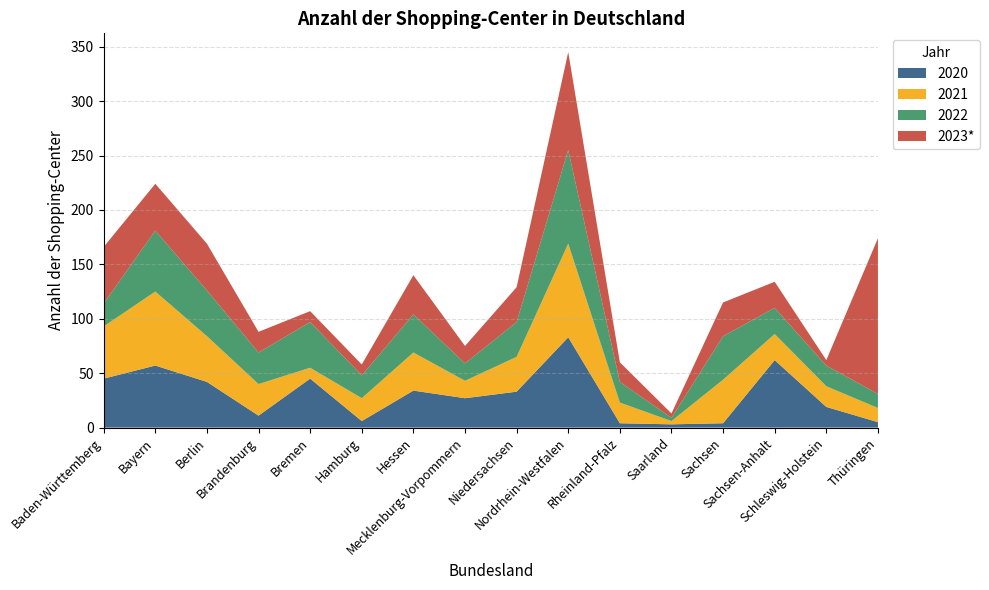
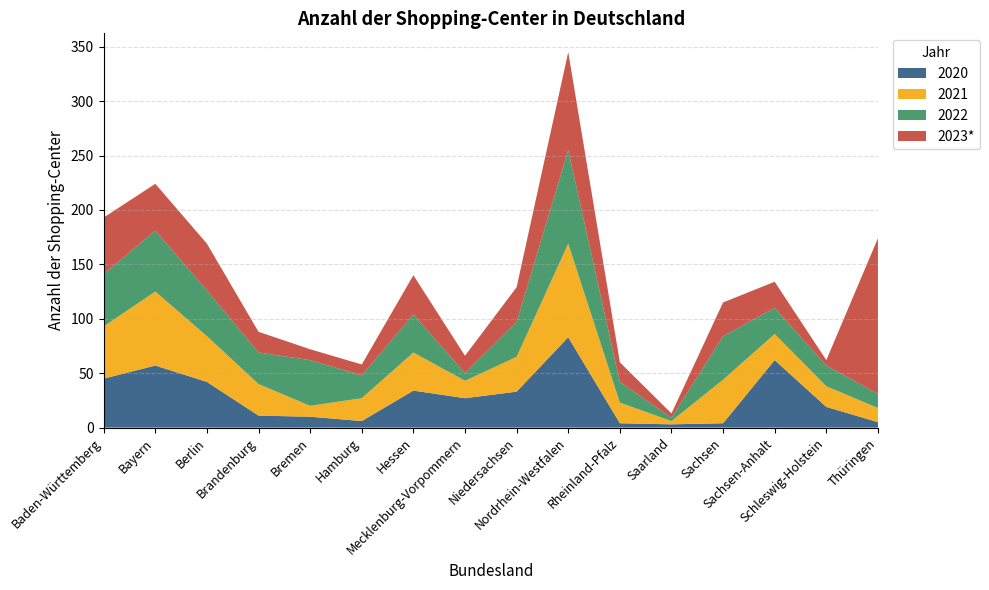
2022, Baden-Württemberg: 21 -> 48
2020, Bremen: 45 -> 10
2022, Mecklenburg-Vorpommern: 16 -> 7
